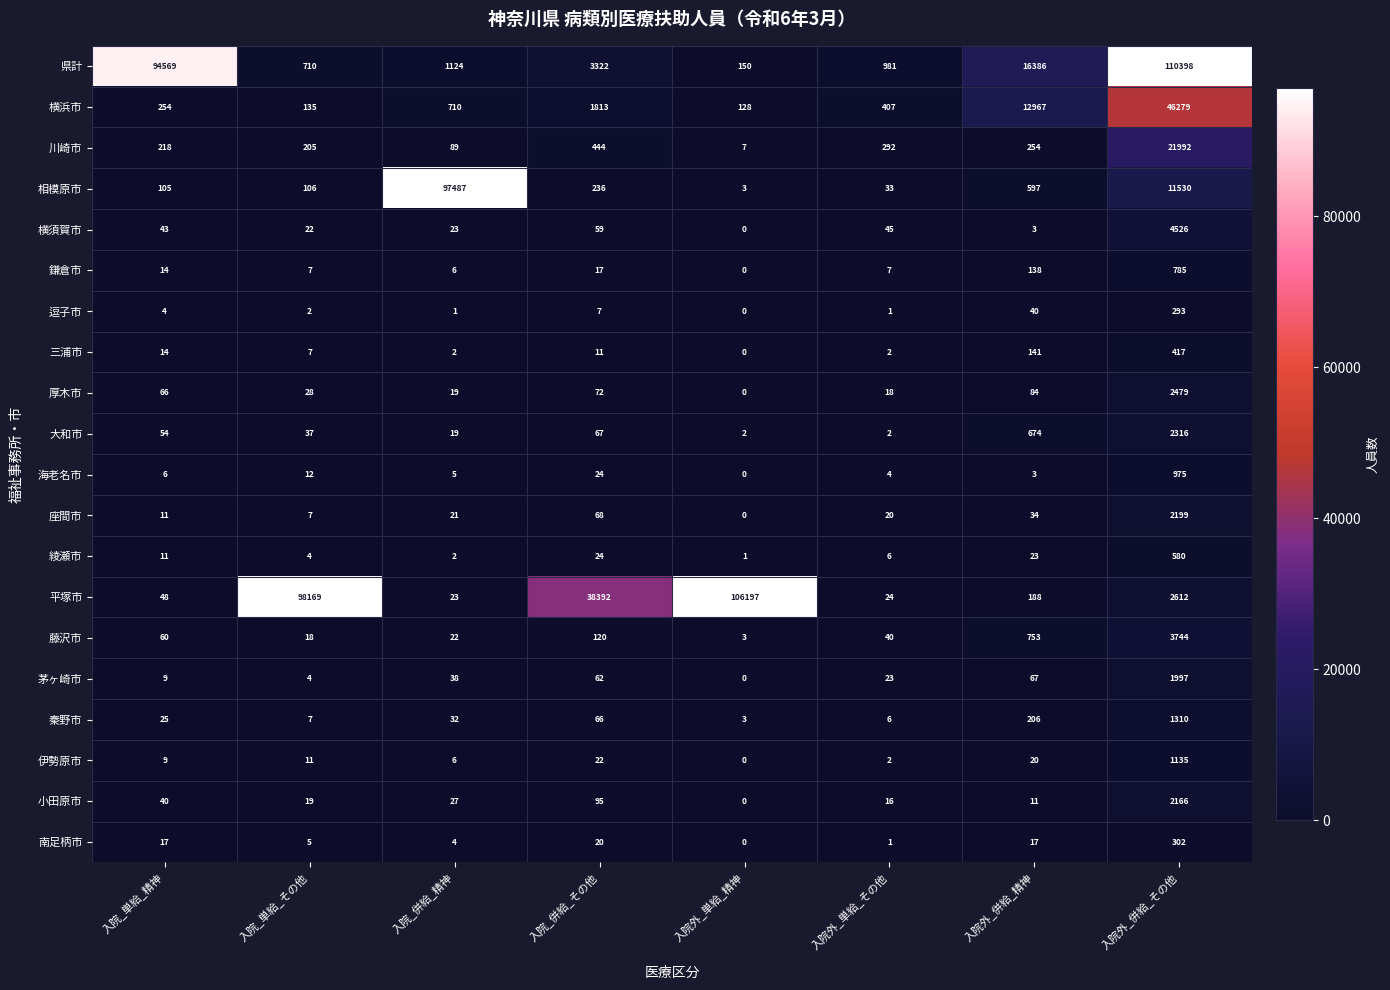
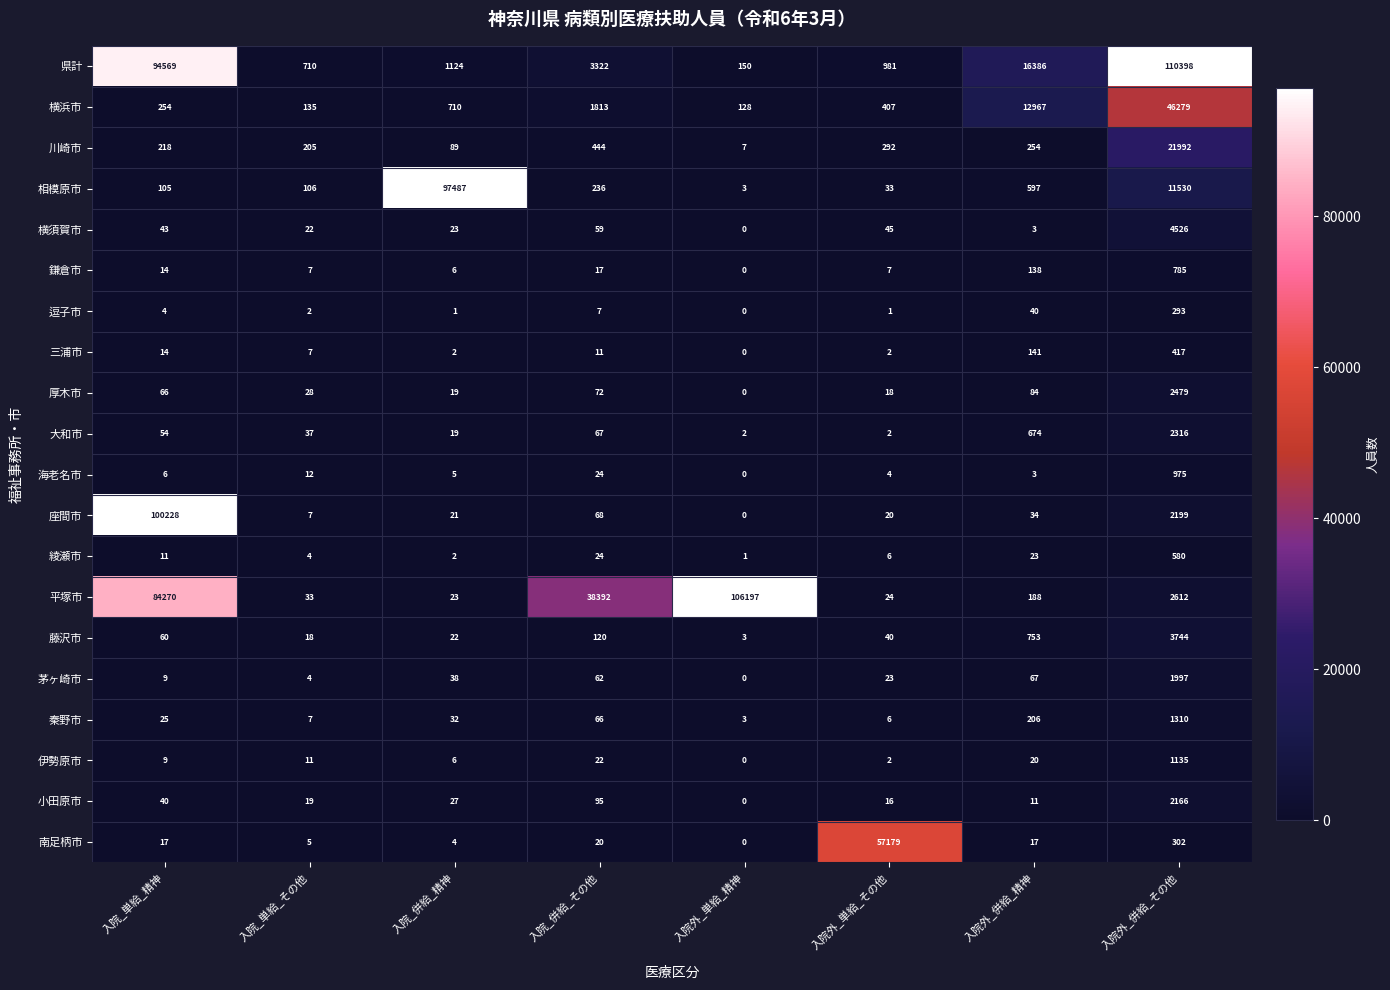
座間市, 入院_単給_精神: 11 -> 100228
平塚市, 入院_単給_精神: 48 -> 84270
平塚市, 入院_単給_その他: 98169 -> 33
南足柄市, 入院外_単給_その他: 1 -> 57179
